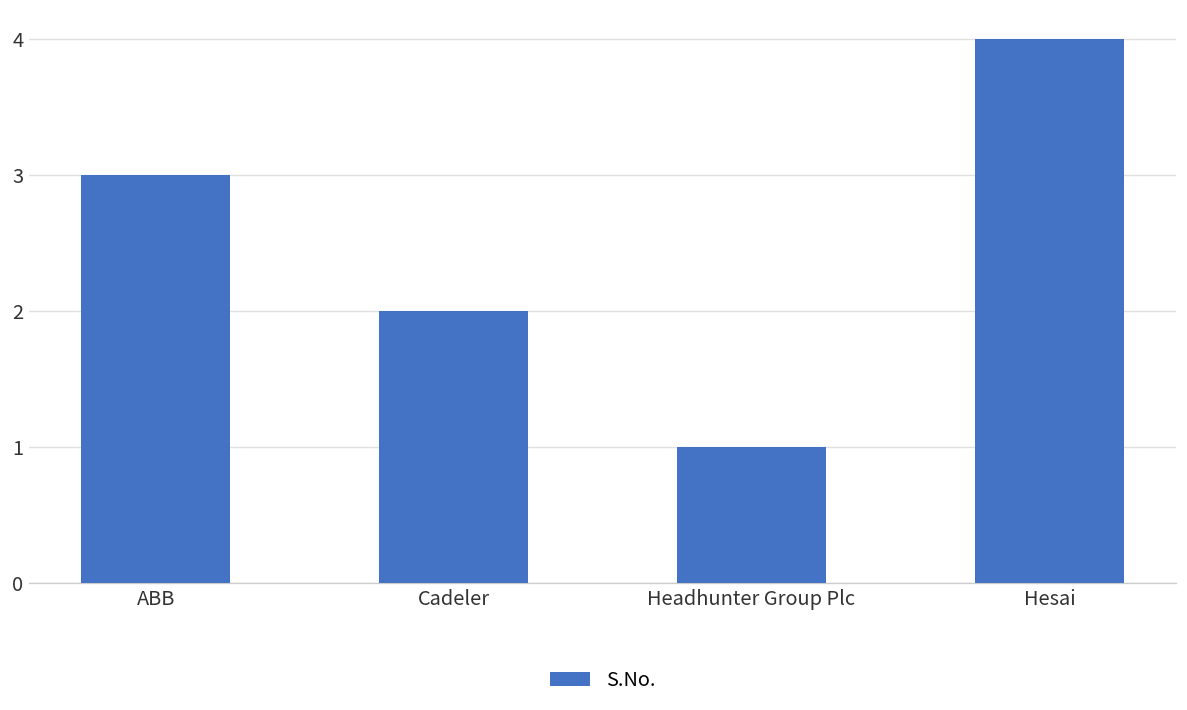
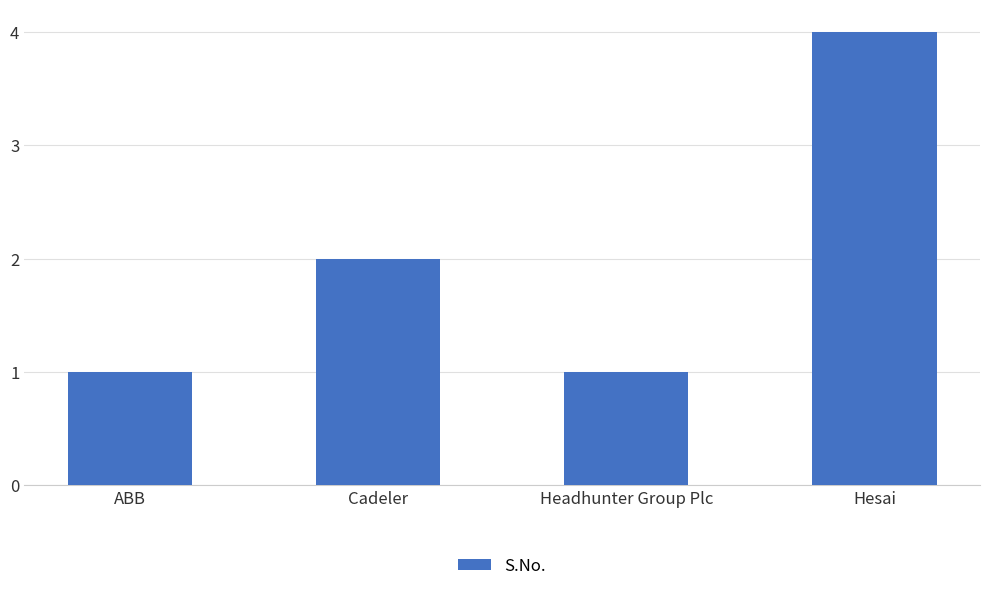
ABB: 3 -> 1
